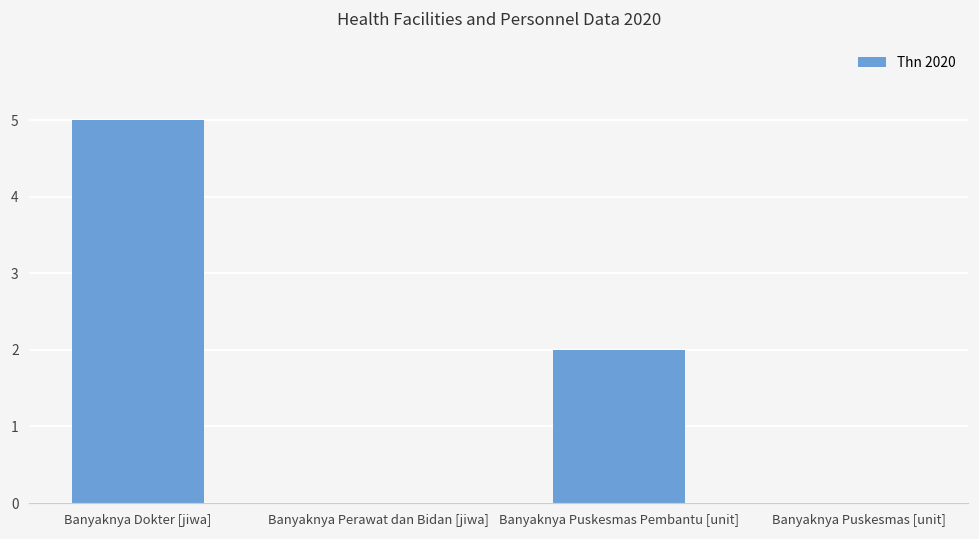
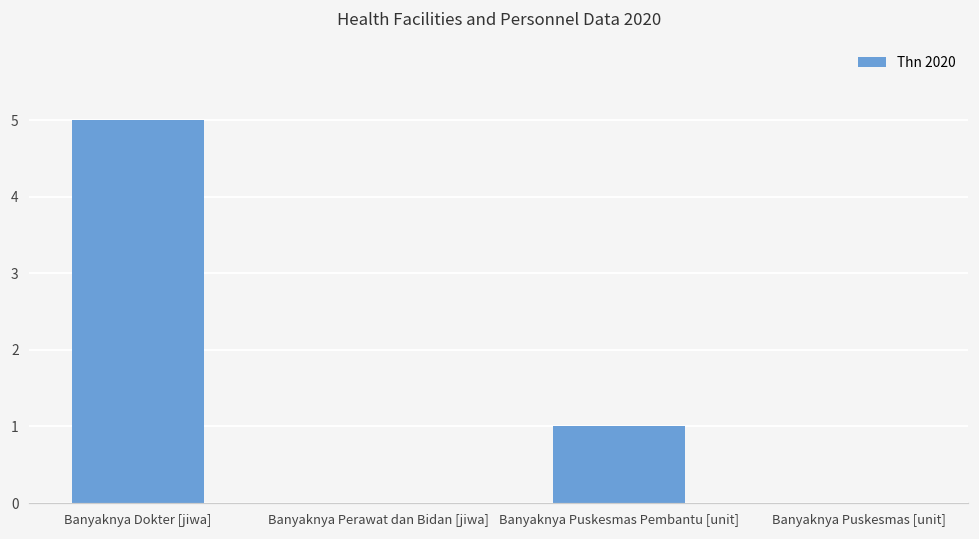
Banyaknya Puskesmas Pembantu [unit]: 2 -> 1
